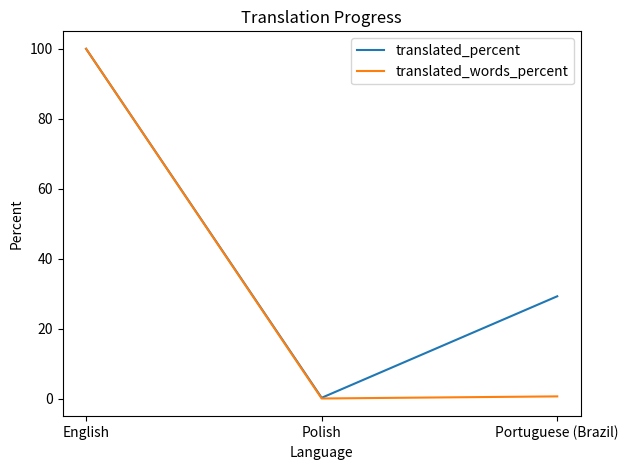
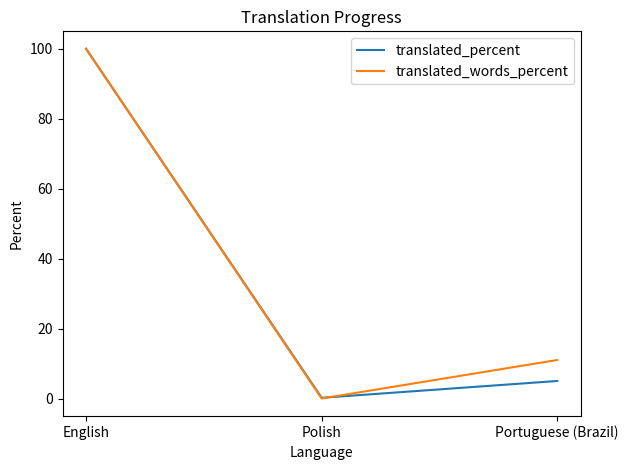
translated_percent, Portuguese (Brazil): 29 -> 5
translated_words_percent, Portuguese (Brazil): 1 -> 11
